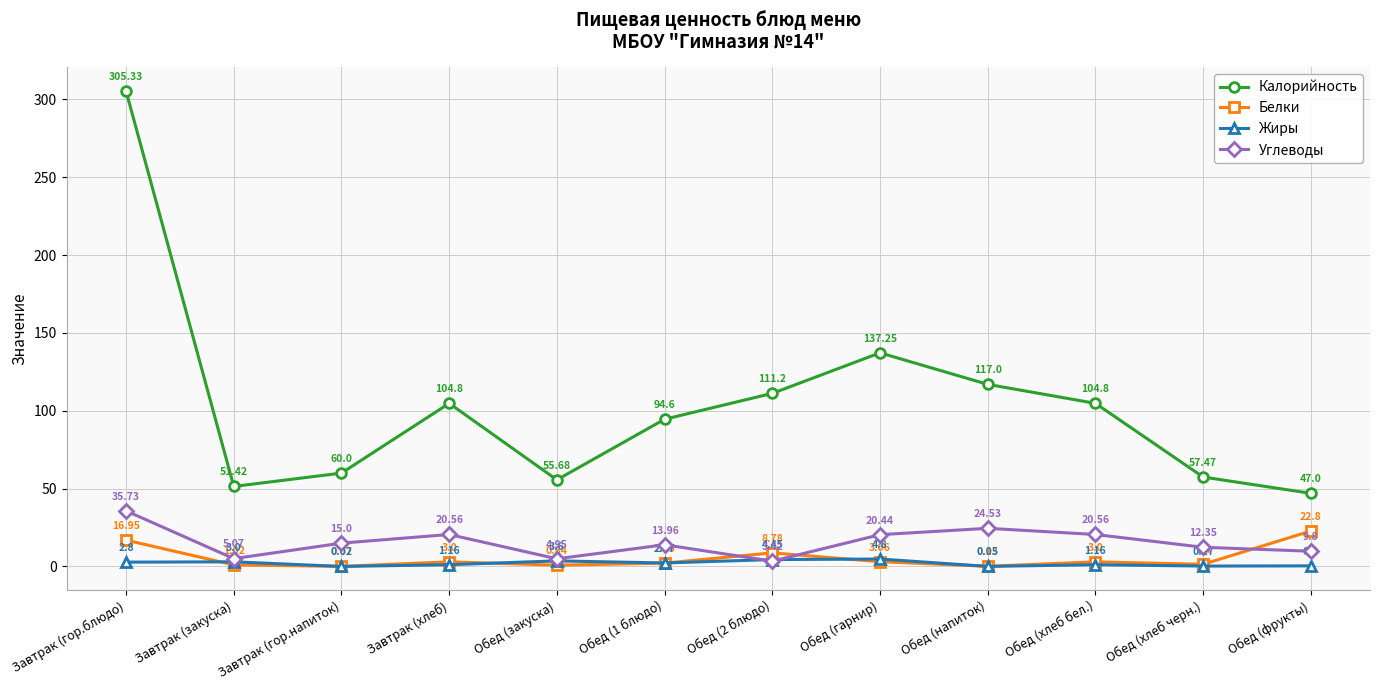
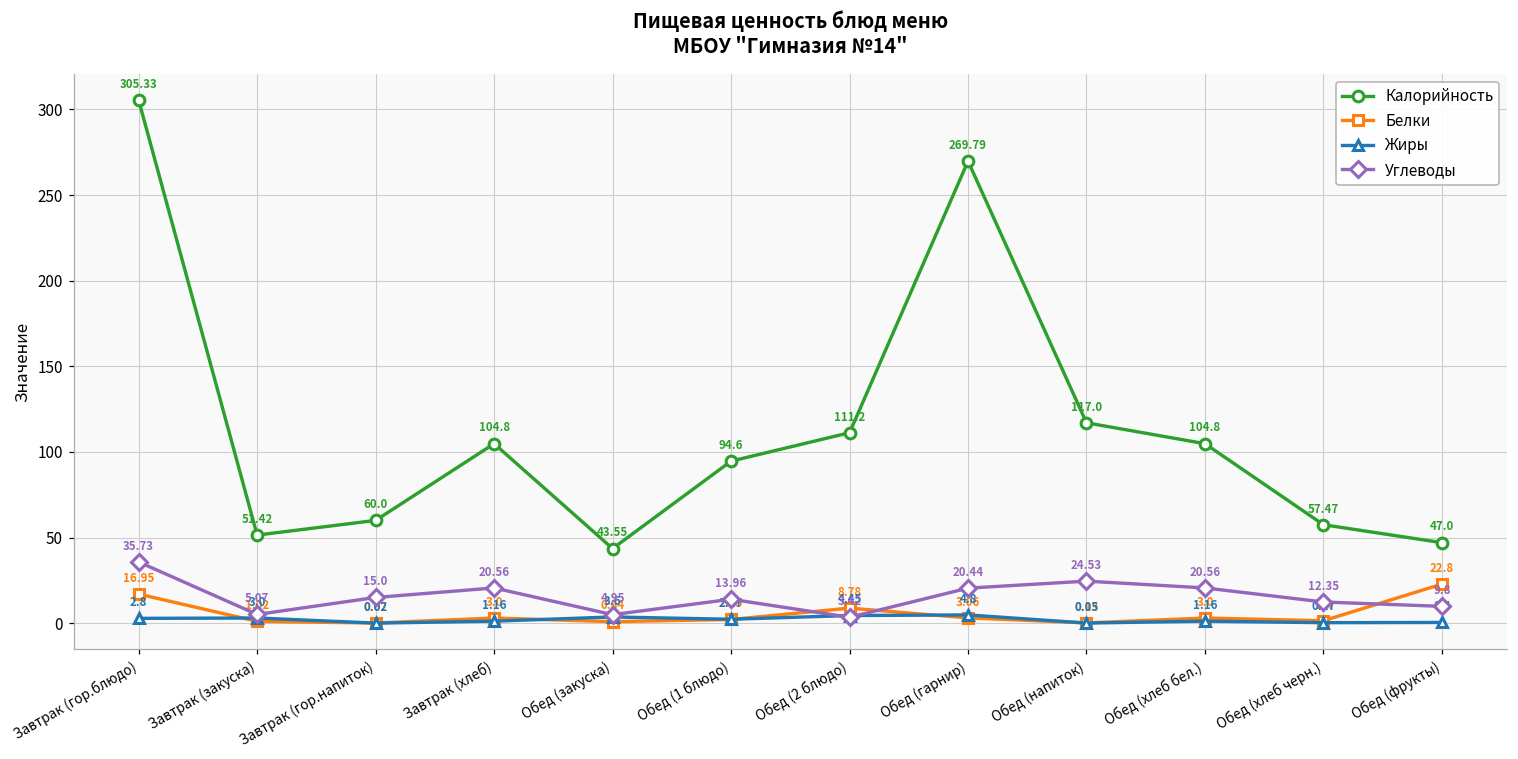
Калорийность, Обед (закуска): 55.68 -> 43.55
Калорийность, Обед (гарнир): 137.25 -> 269.79
